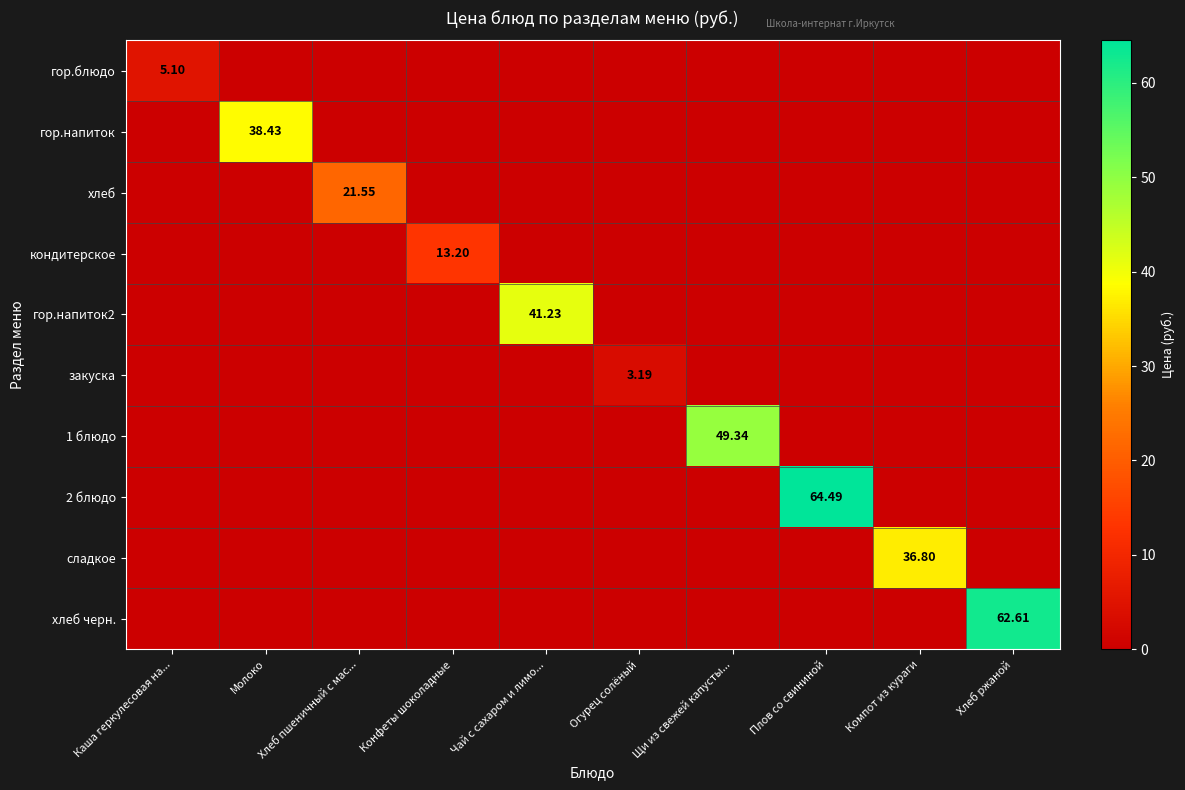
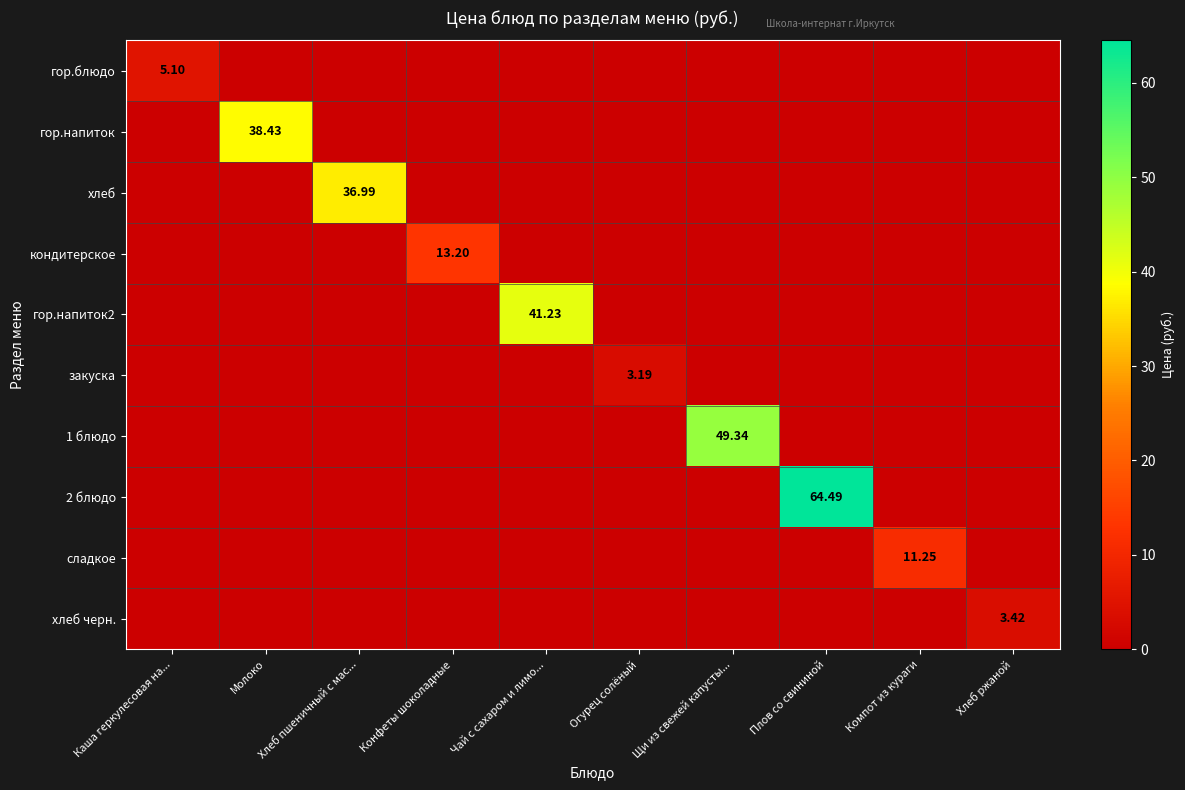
хлеб, Хлеб пшеничный с мас...: 21.55 -> 36.99
сладкое, Компот из кураги: 36.80 -> 11.25
хлеб черн., Хлеб ржаной: 62.61 -> 3.42
